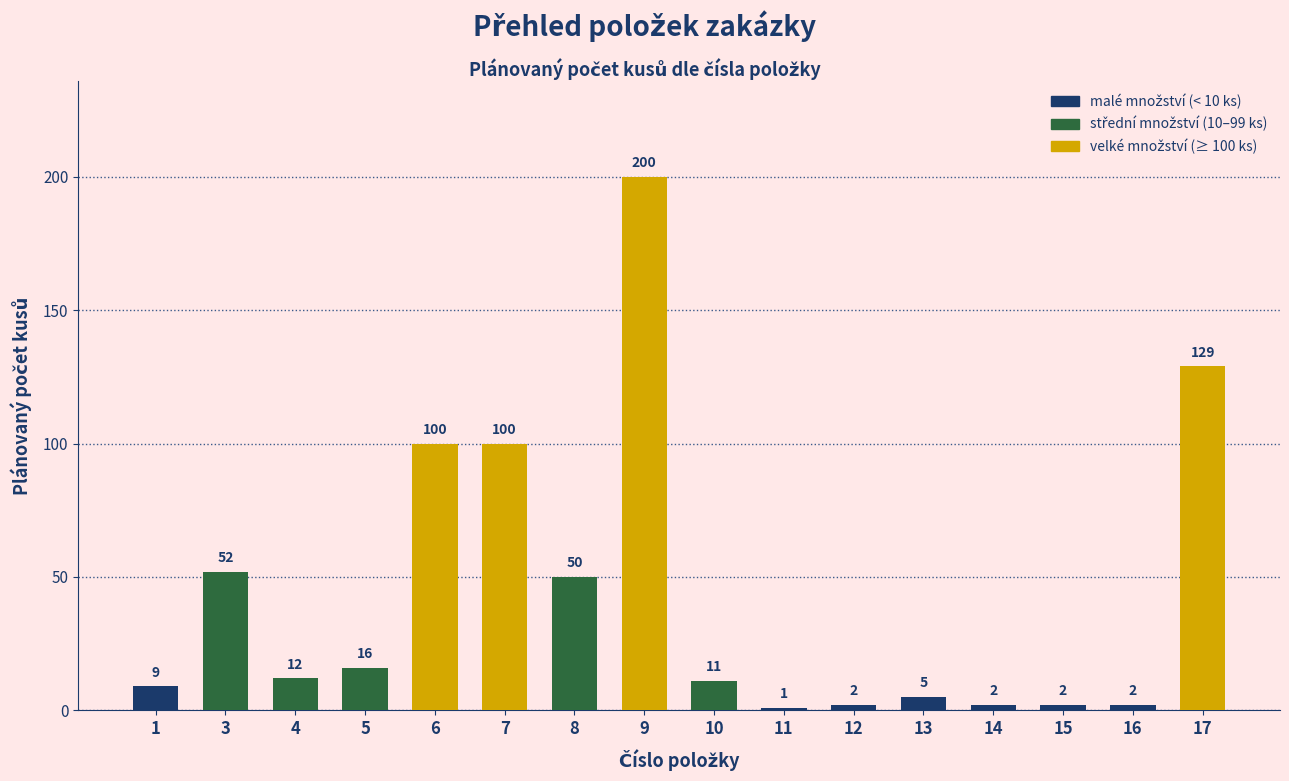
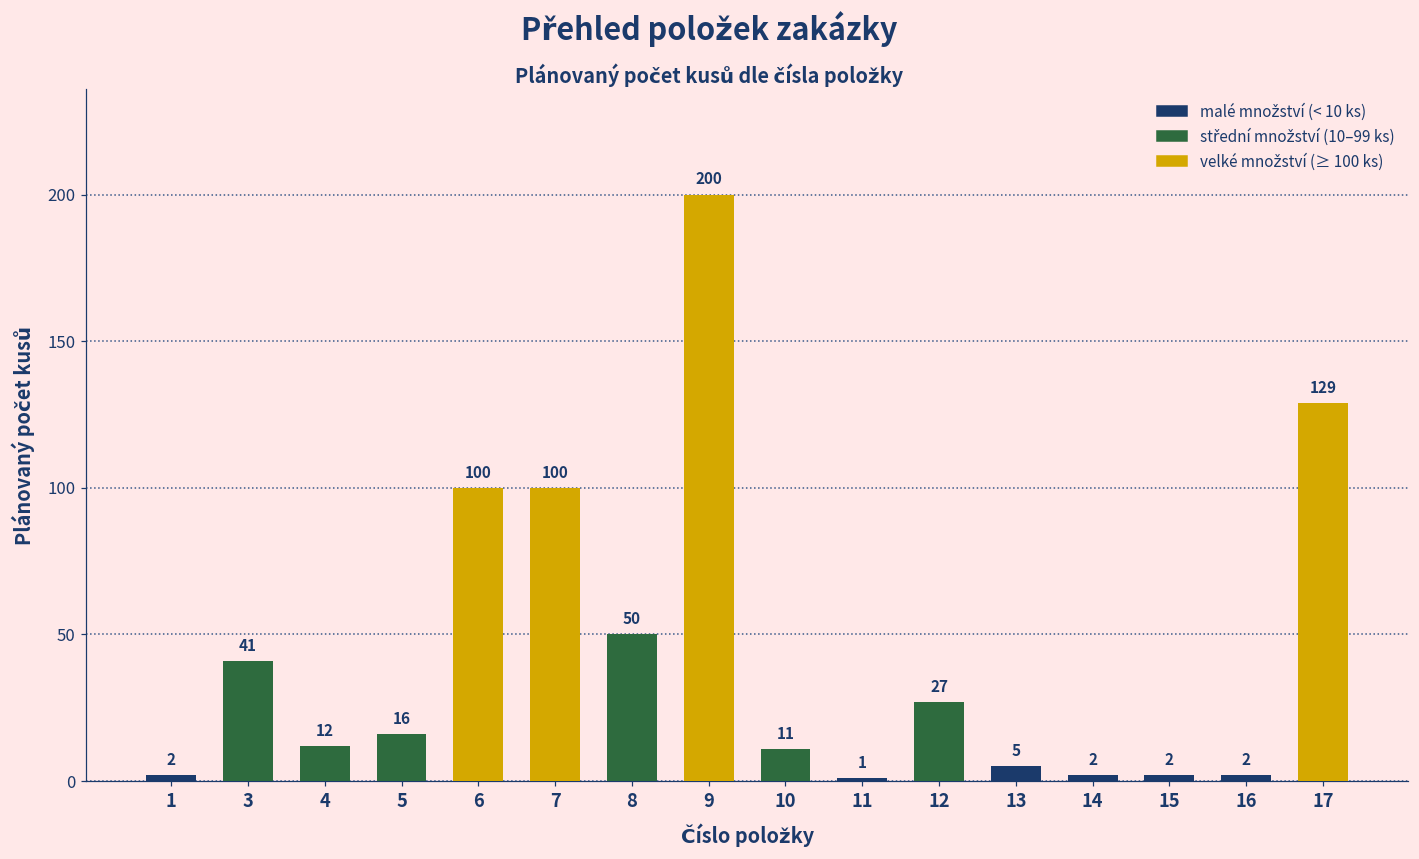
1: 9 -> 2
3: 52 -> 41
12: 2 -> 27
